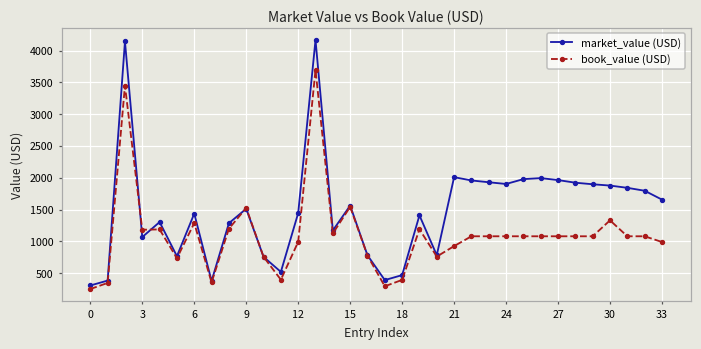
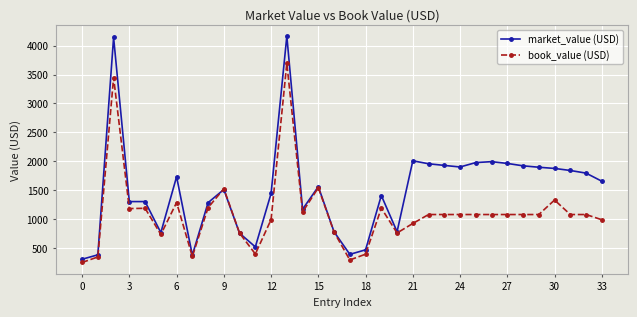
market_value (USD), 3: 1100 -> 1300
market_value (USD), 6: 1400 -> 1700
